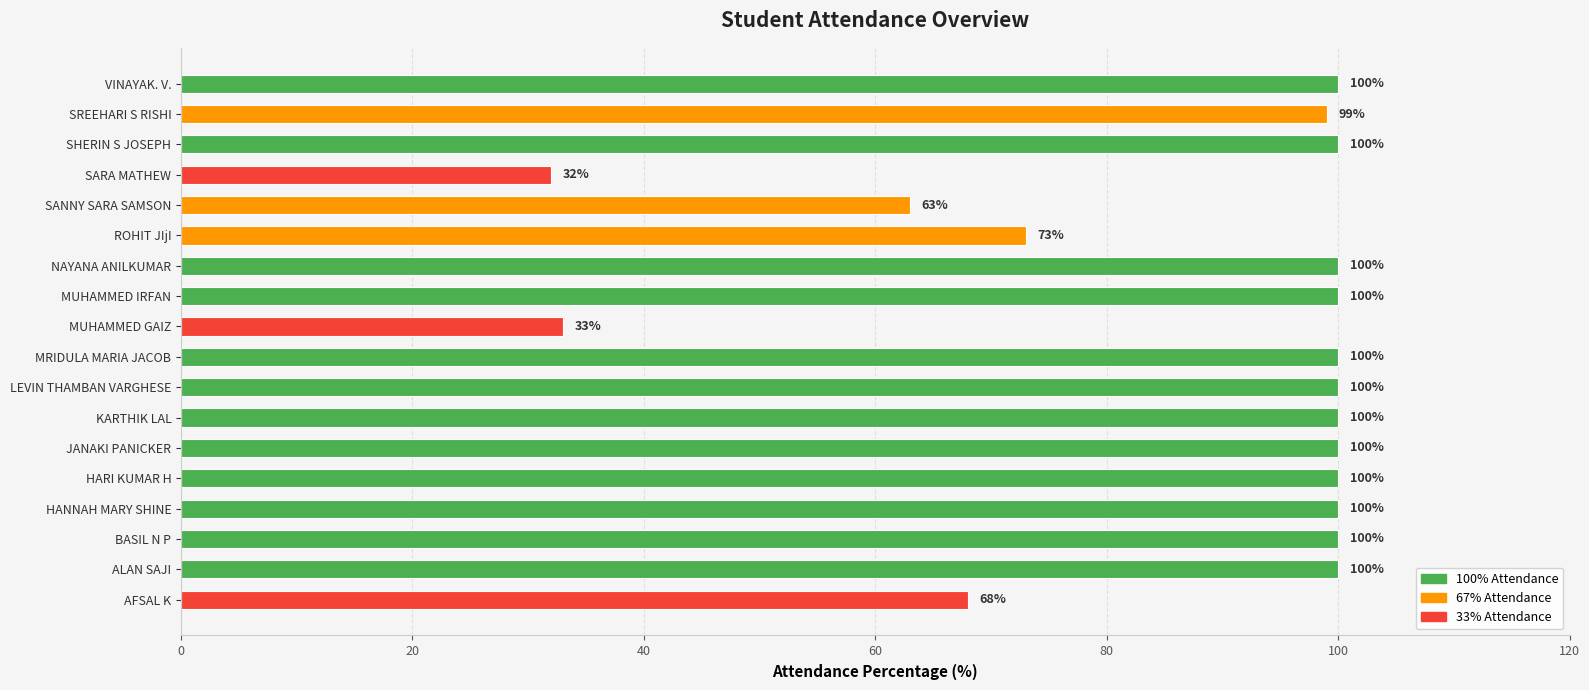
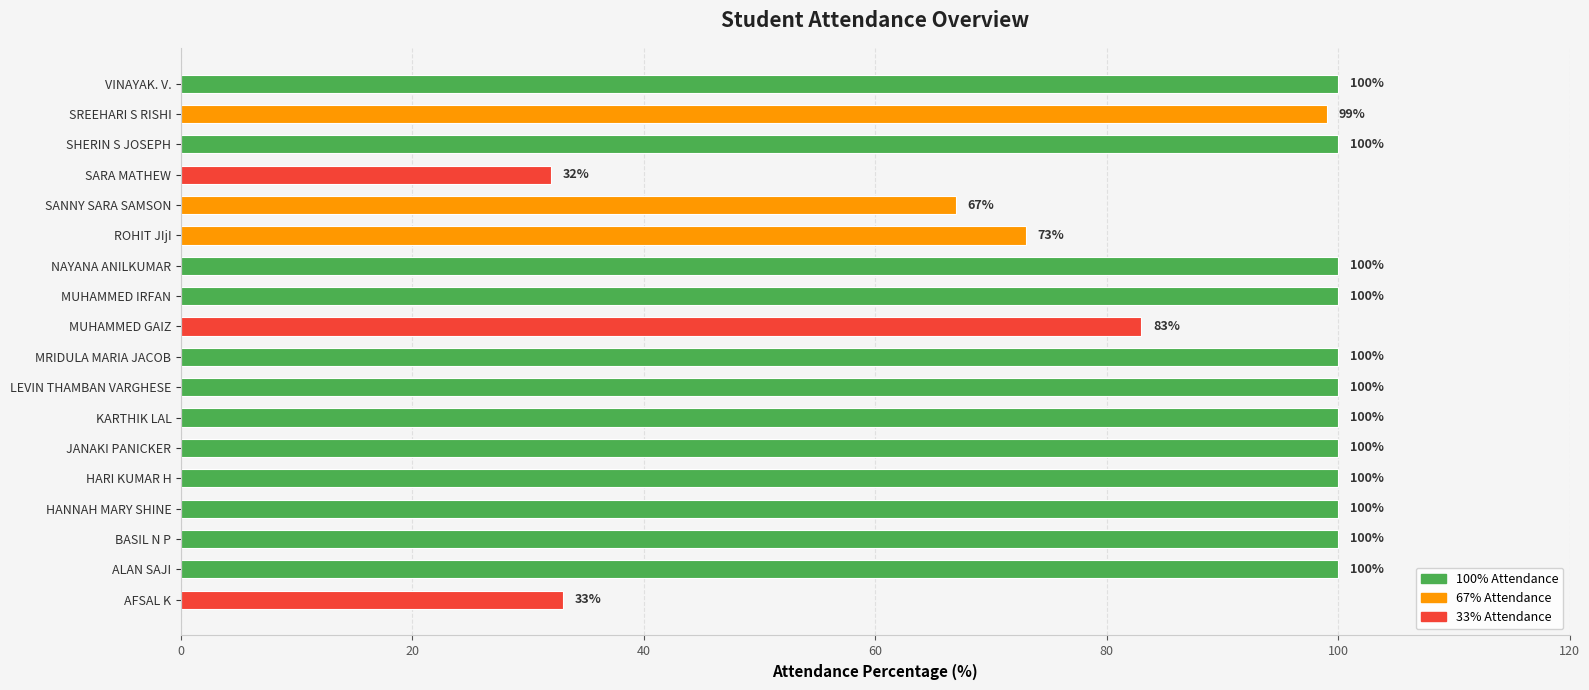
SANNY SARA SAMSON: 63% -> 67%
MUHAMMED GAIZ: 33% -> 83%
AFSAL K: 68% -> 33%
